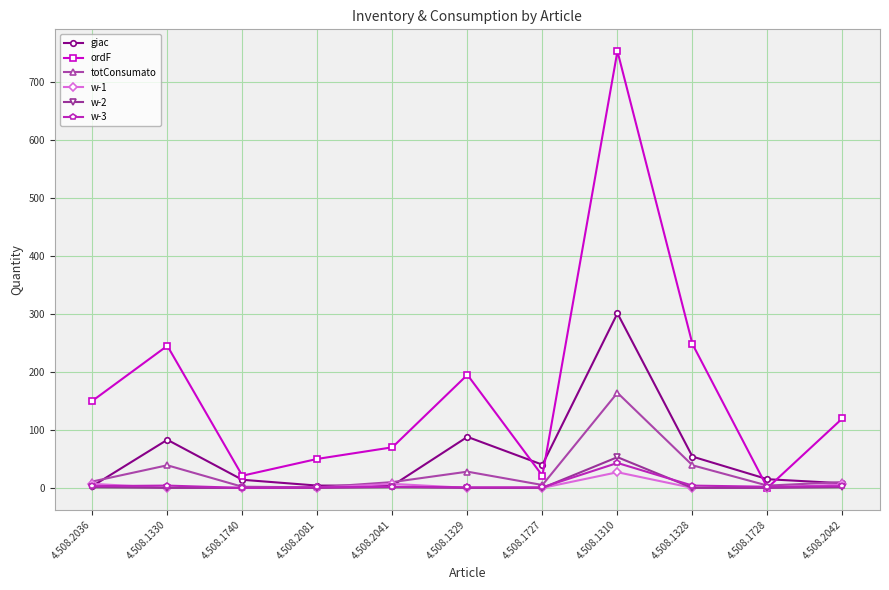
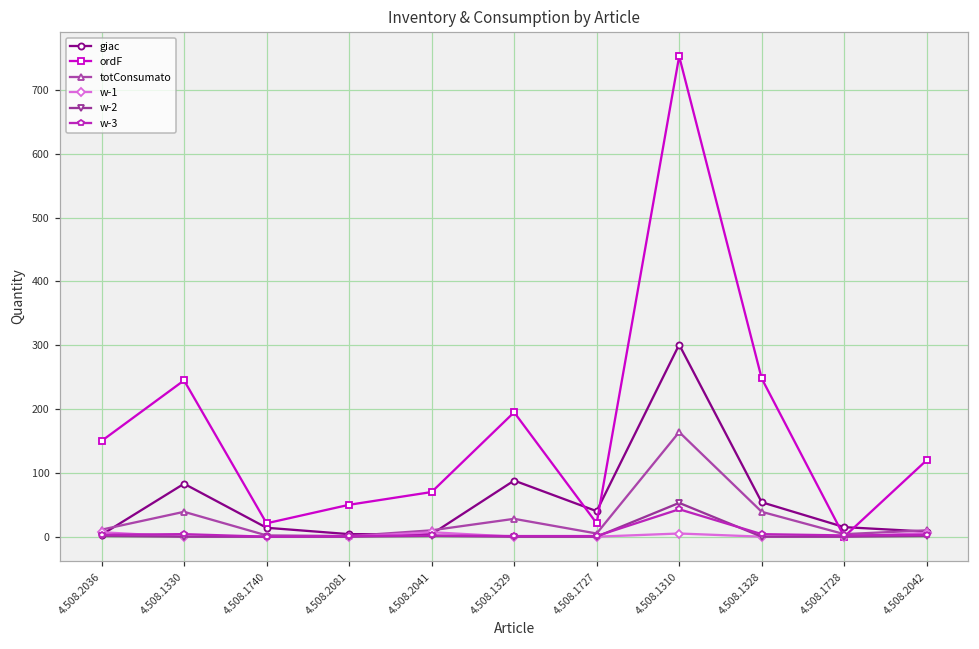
w-1, 4.508.1310: 30 -> 10
